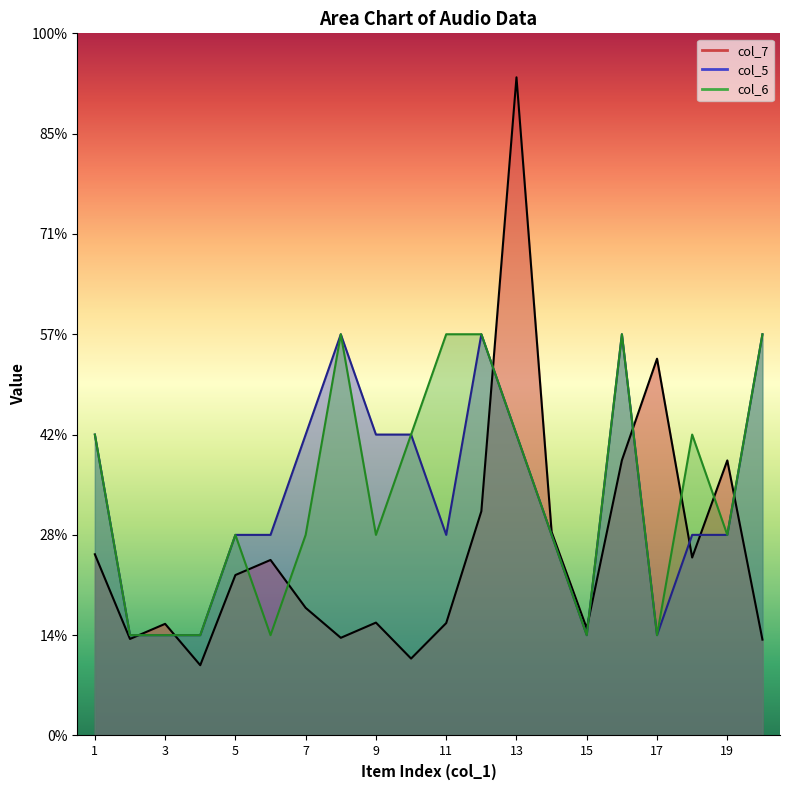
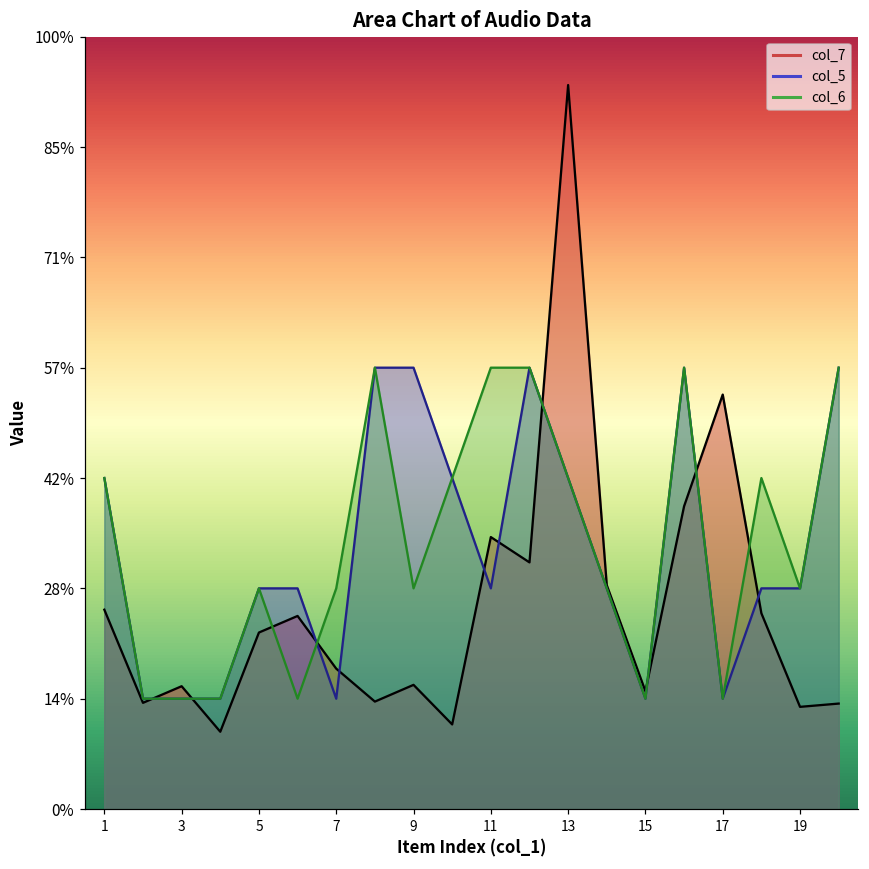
col_5, 7: 43% -> 14%
col_5, 9: 43% -> 57%
col_7, 11: 16% -> 35%
col_7, 19: 39% -> 13%
